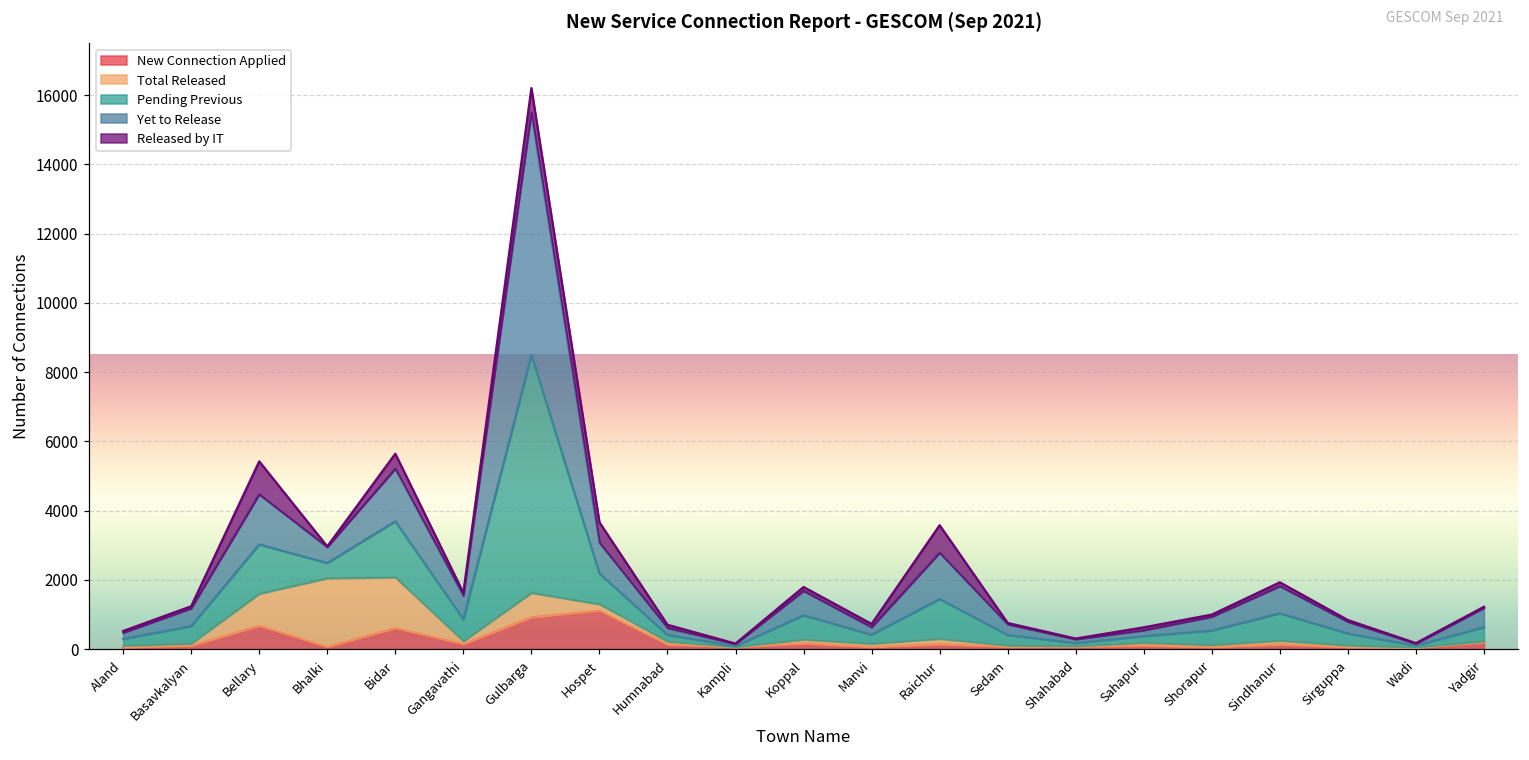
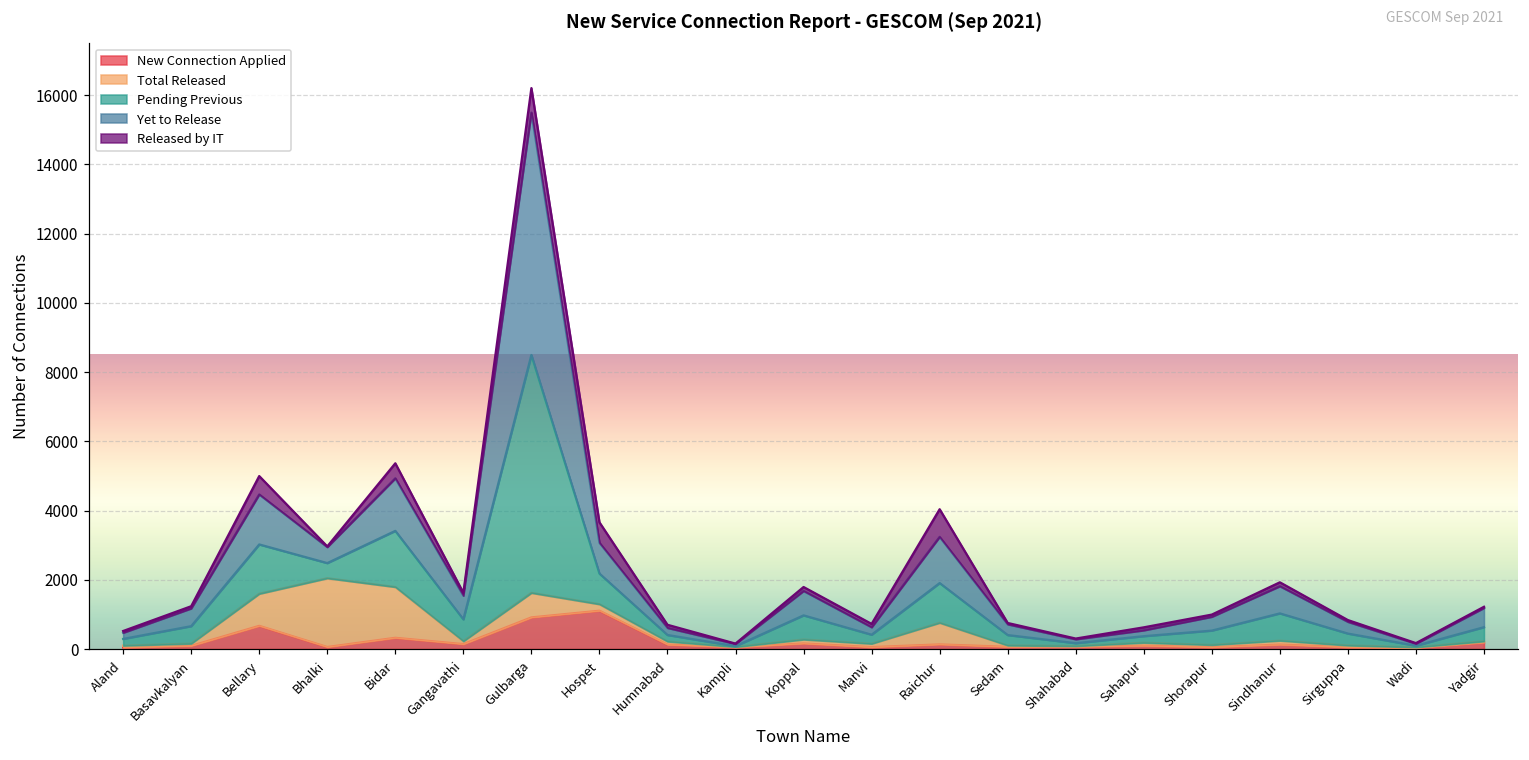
Released by IT, Bellary: 1000 -> 500
New Connection Applied, Bidar: 600 -> 300
Total Released, Raichur: 200 -> 600
